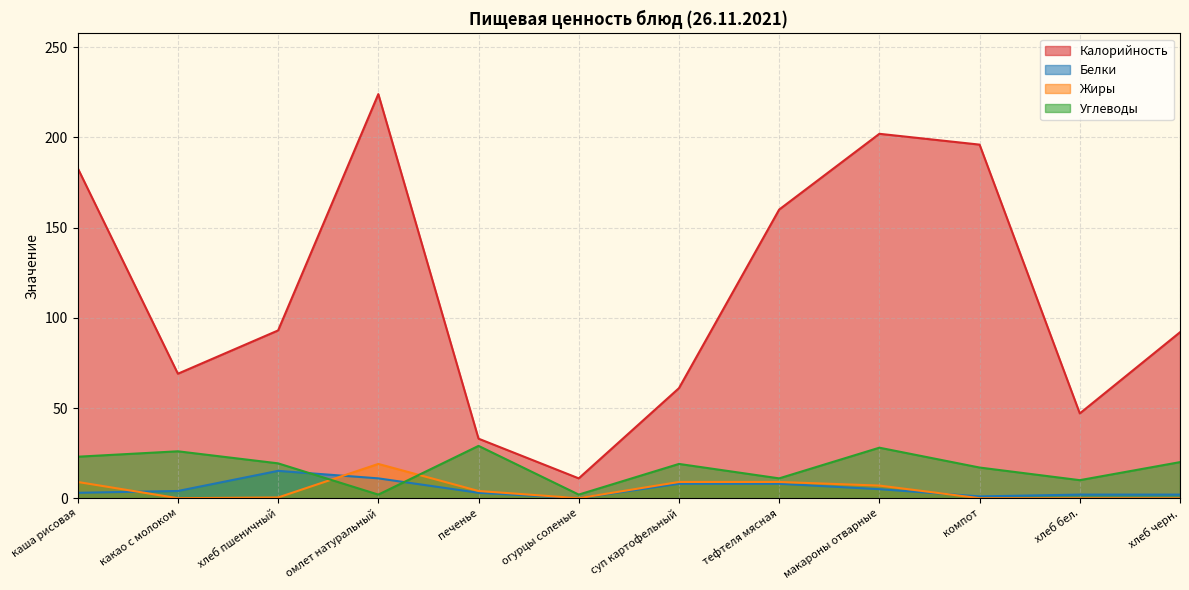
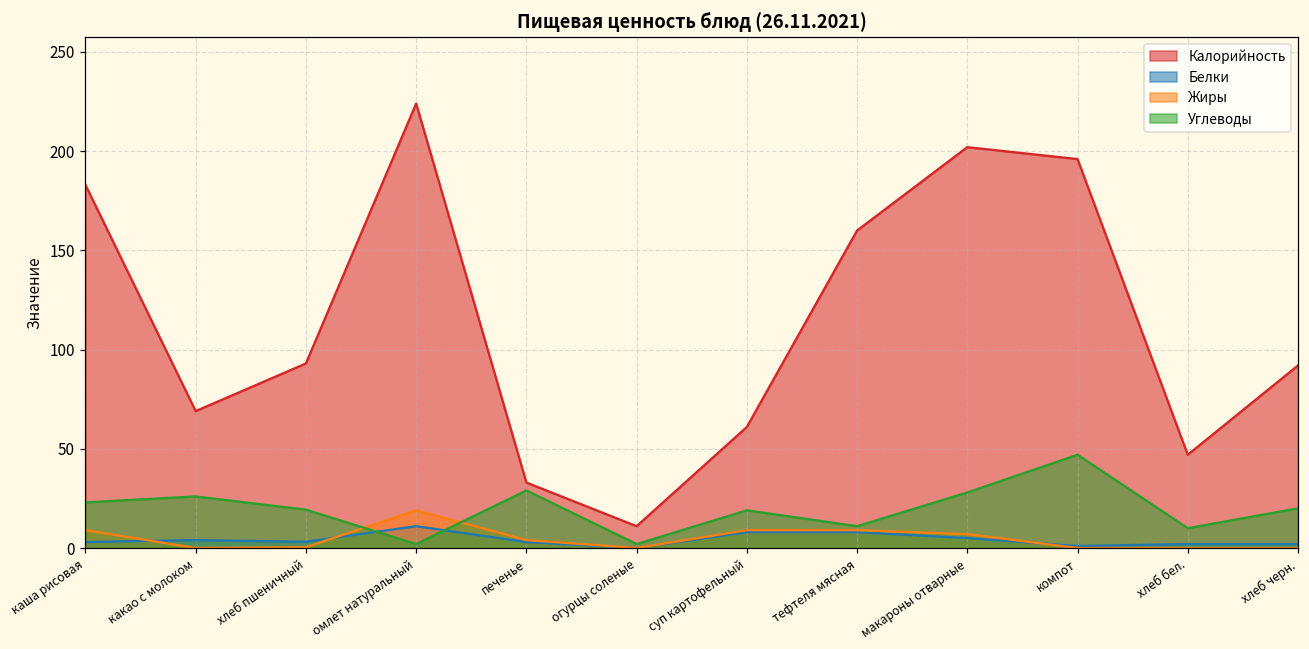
Белки, хлеб пшеничный: 15 -> 3
Углеводы, компот: 17 -> 47
